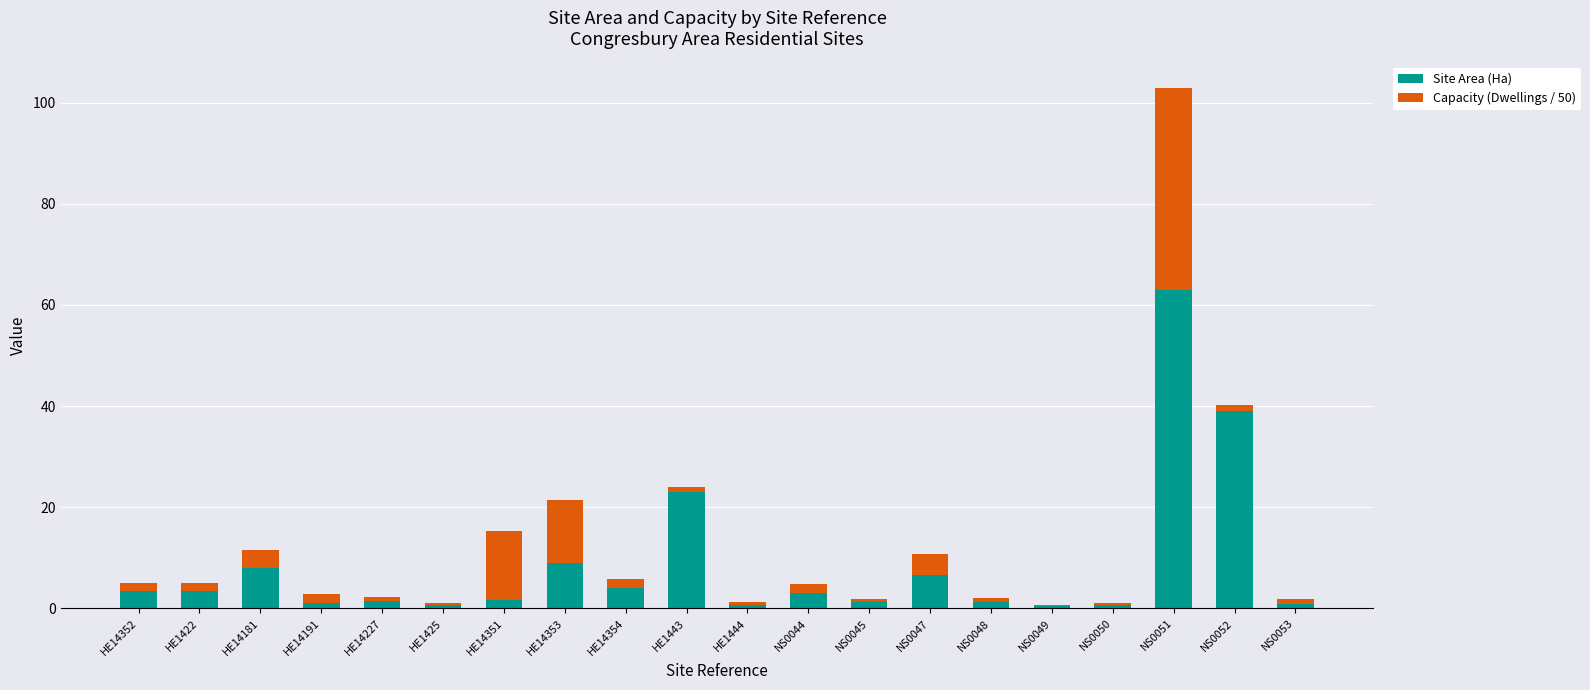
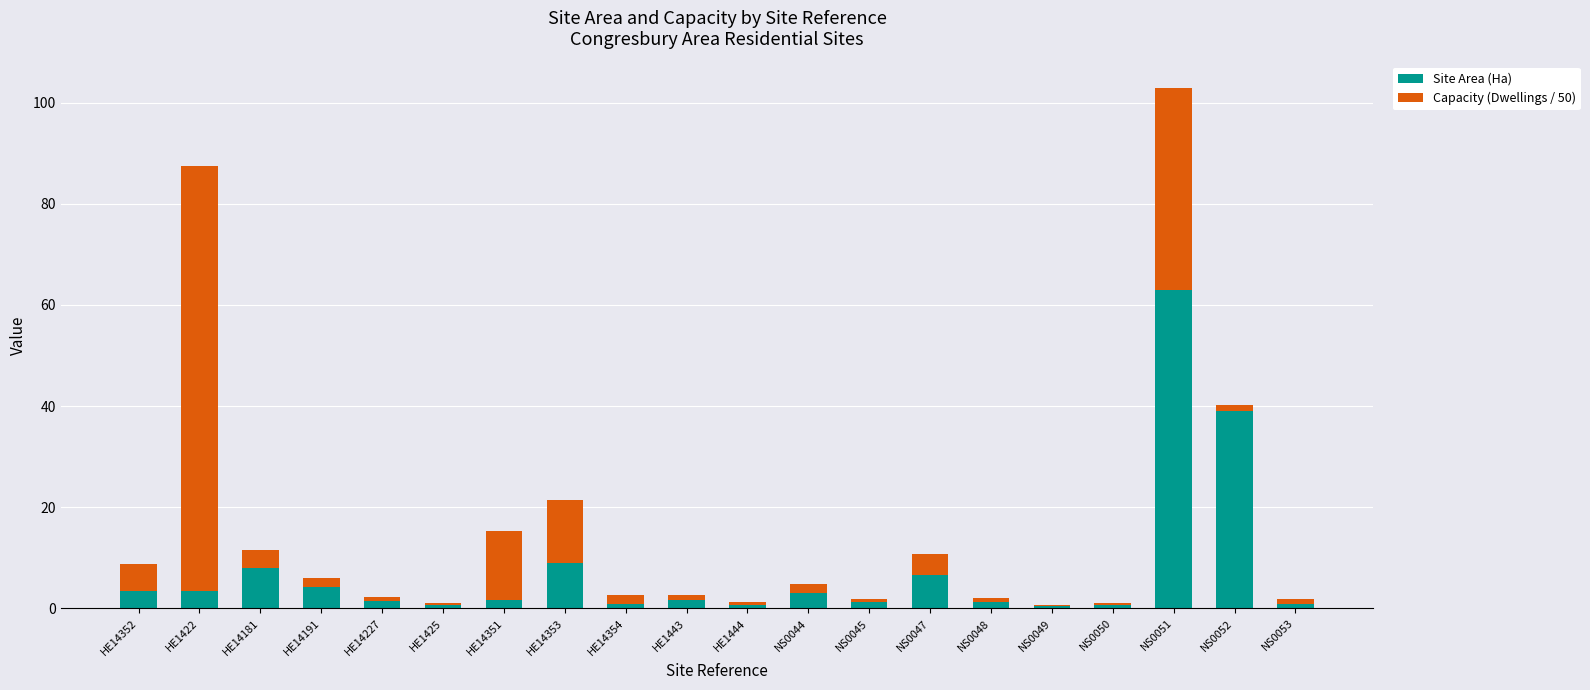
Capacity (Dwellings / 50), HE14352: 2 -> 5
Capacity (Dwellings / 50), HE1422: 2 -> 84
Site Area (Ha), HE14191: 1 -> 4
Site Area (Ha), HE14354: 4 -> 1
Site Area (Ha), HE1443: 23 -> 2
